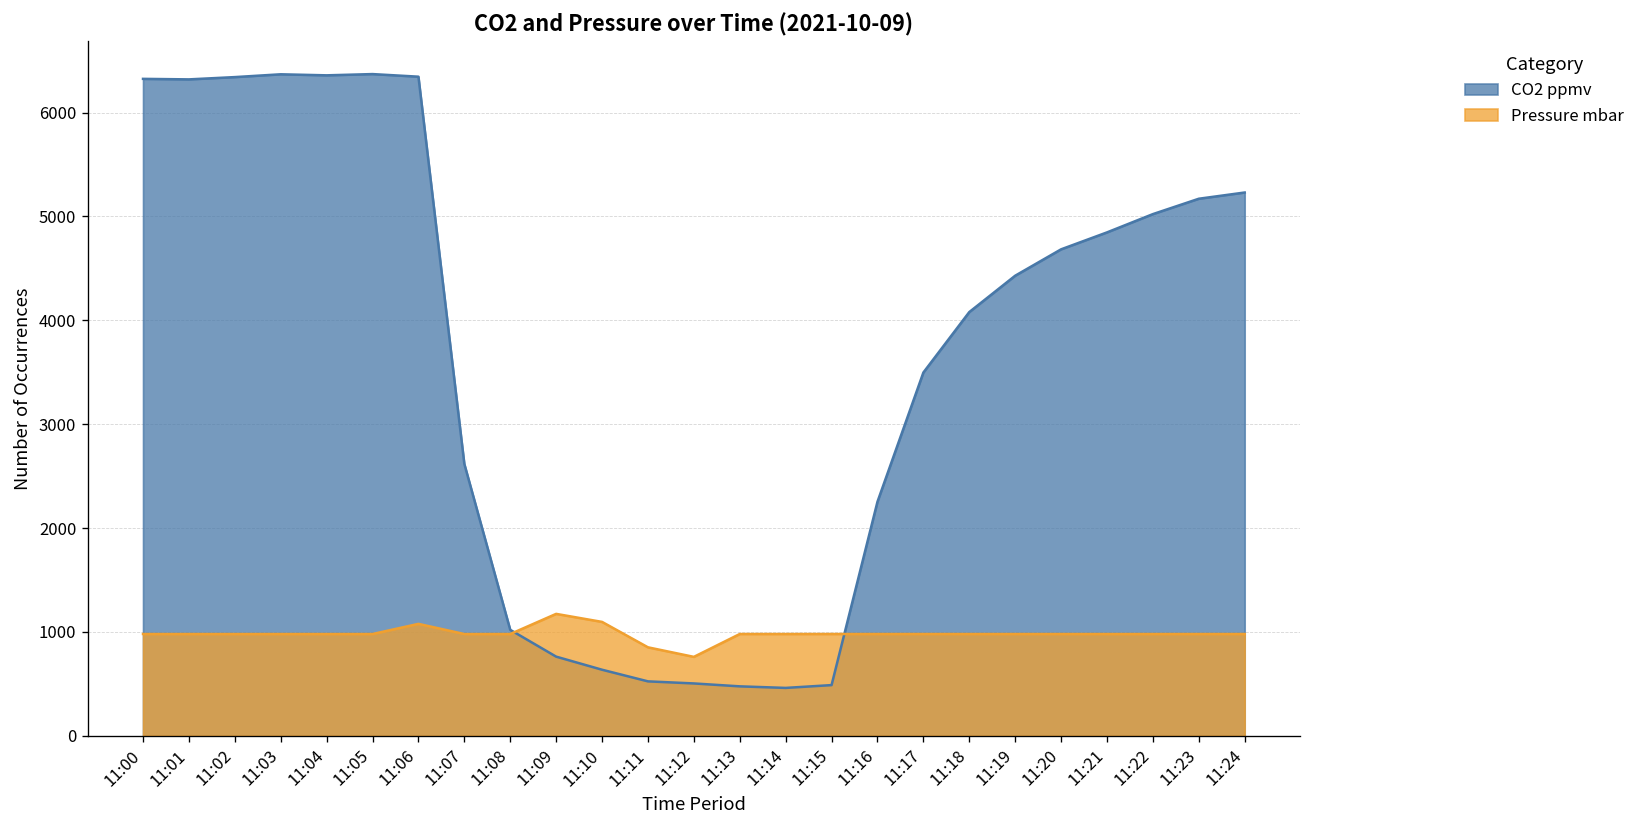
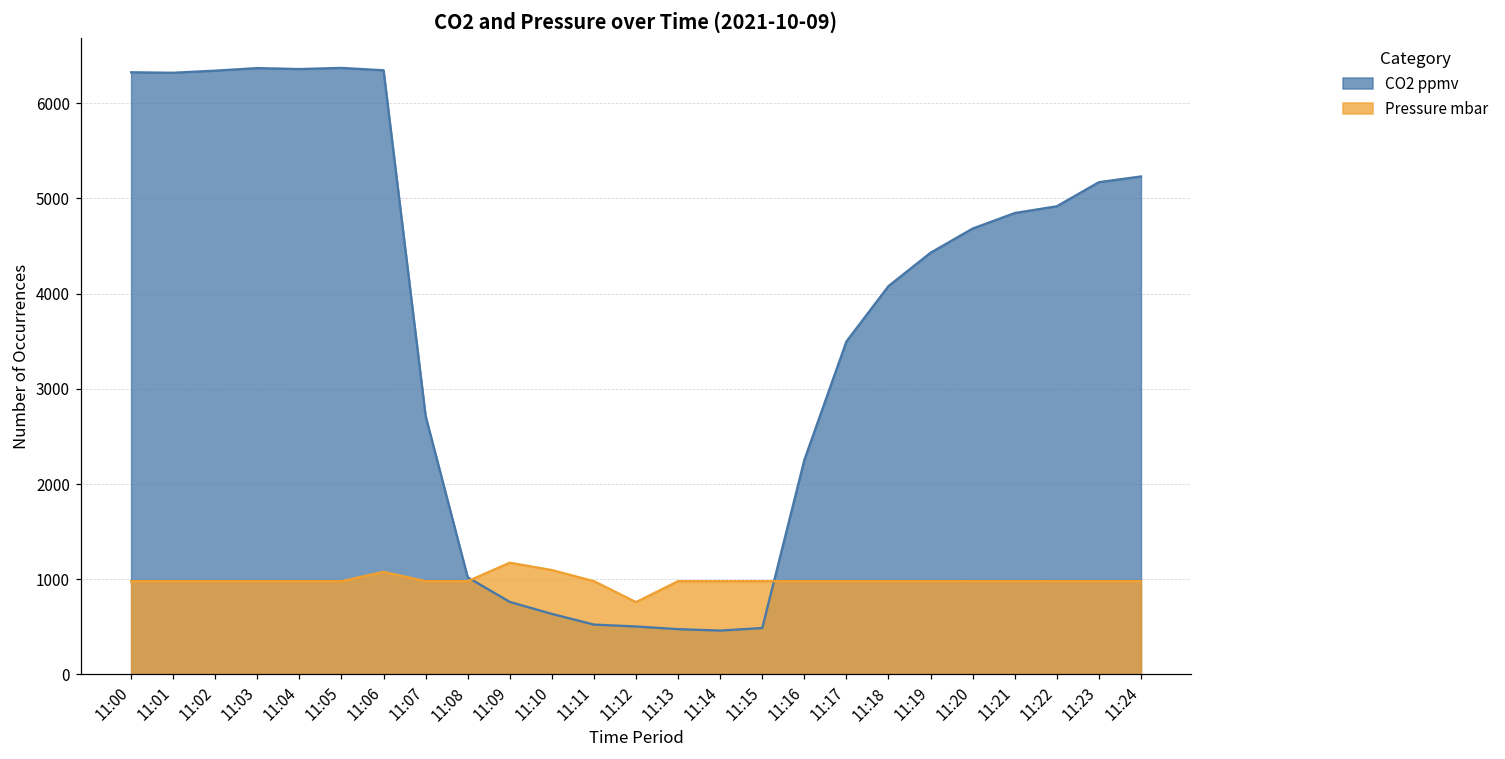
CO2 ppmv, 11:07: 2600 -> 2700
Pressure mbar, 11:11: 900 -> 1000
CO2 ppmv, 11:22: 5000 -> 4900
